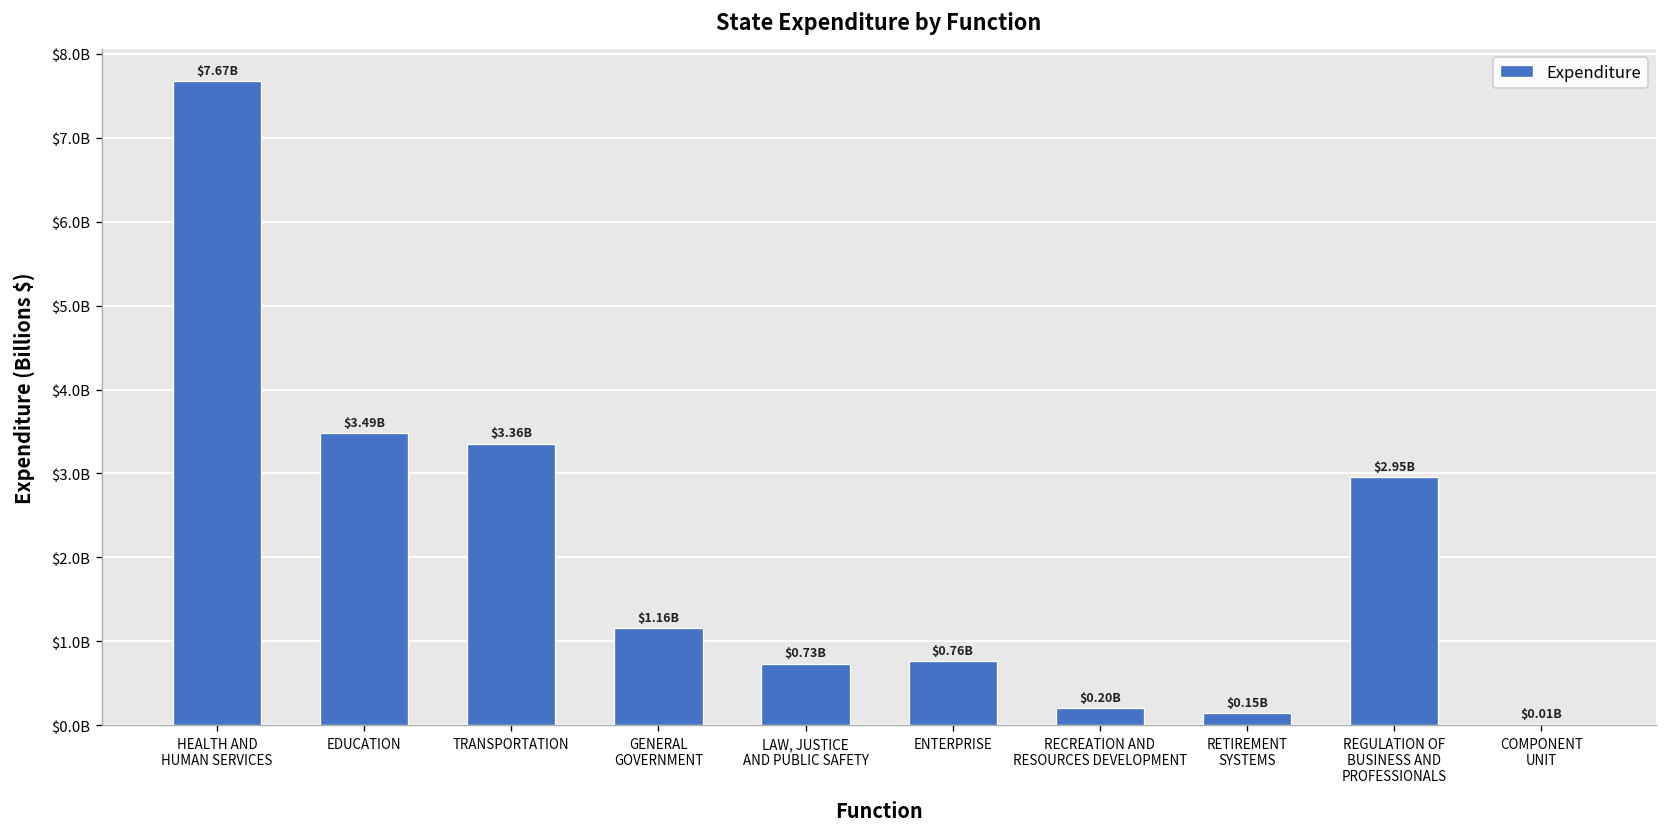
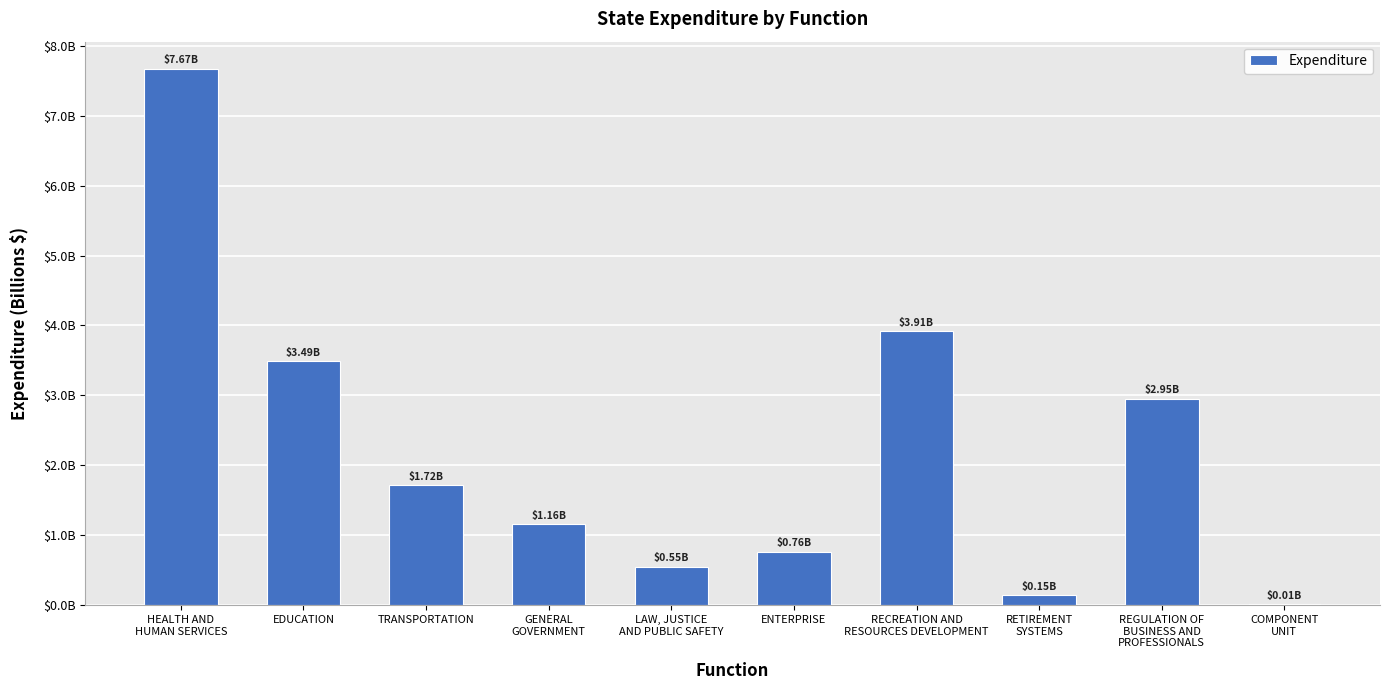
TRANSPORTATION: $3.36B -> $1.72B
LAW, JUSTICE AND PUBLIC SAFETY: $0.73B -> $0.55B
RECREATION AND RESOURCES DEVELOPMENT: $0.20B -> $3.91B
